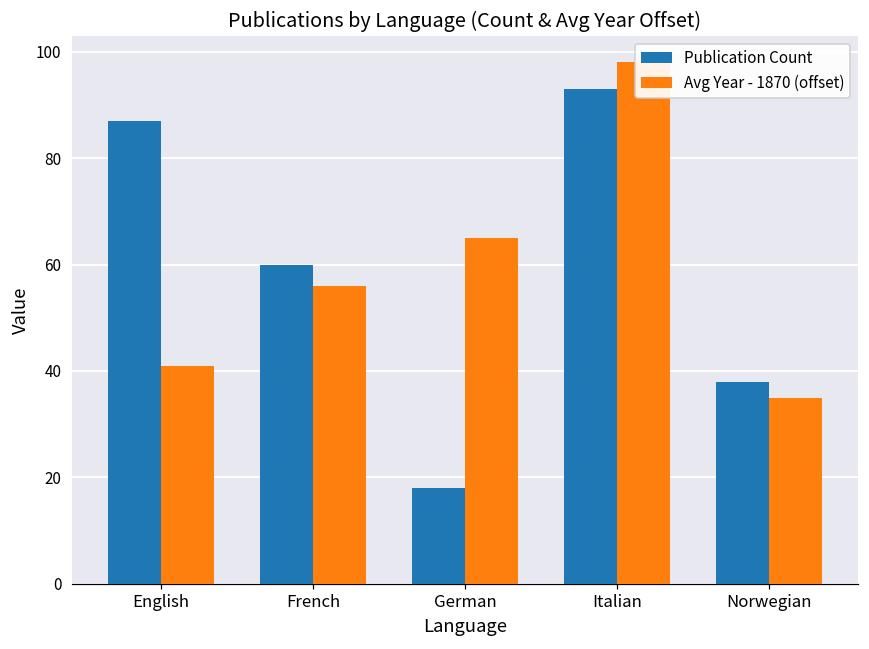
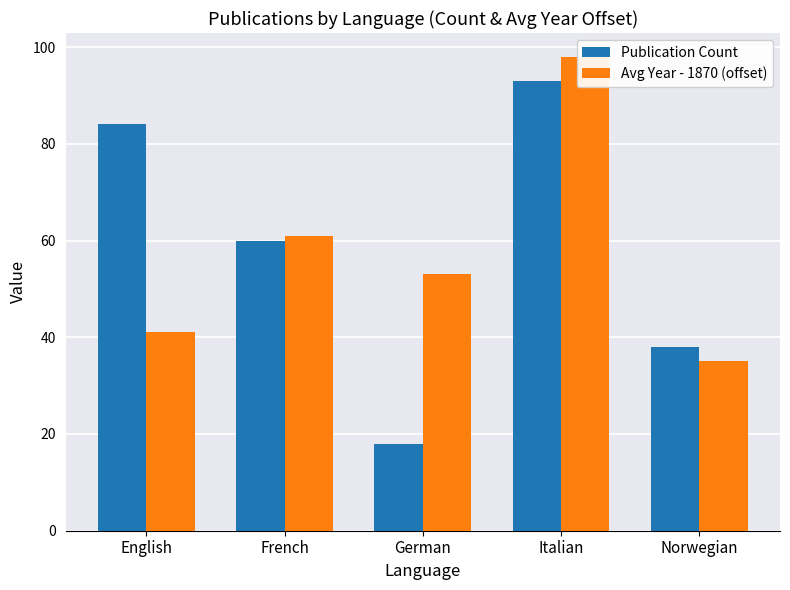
Publication Count, English: 87 -> 84
Avg Year - 1870 (offset), French: 56 -> 61
Avg Year - 1870 (offset), German: 65 -> 53
